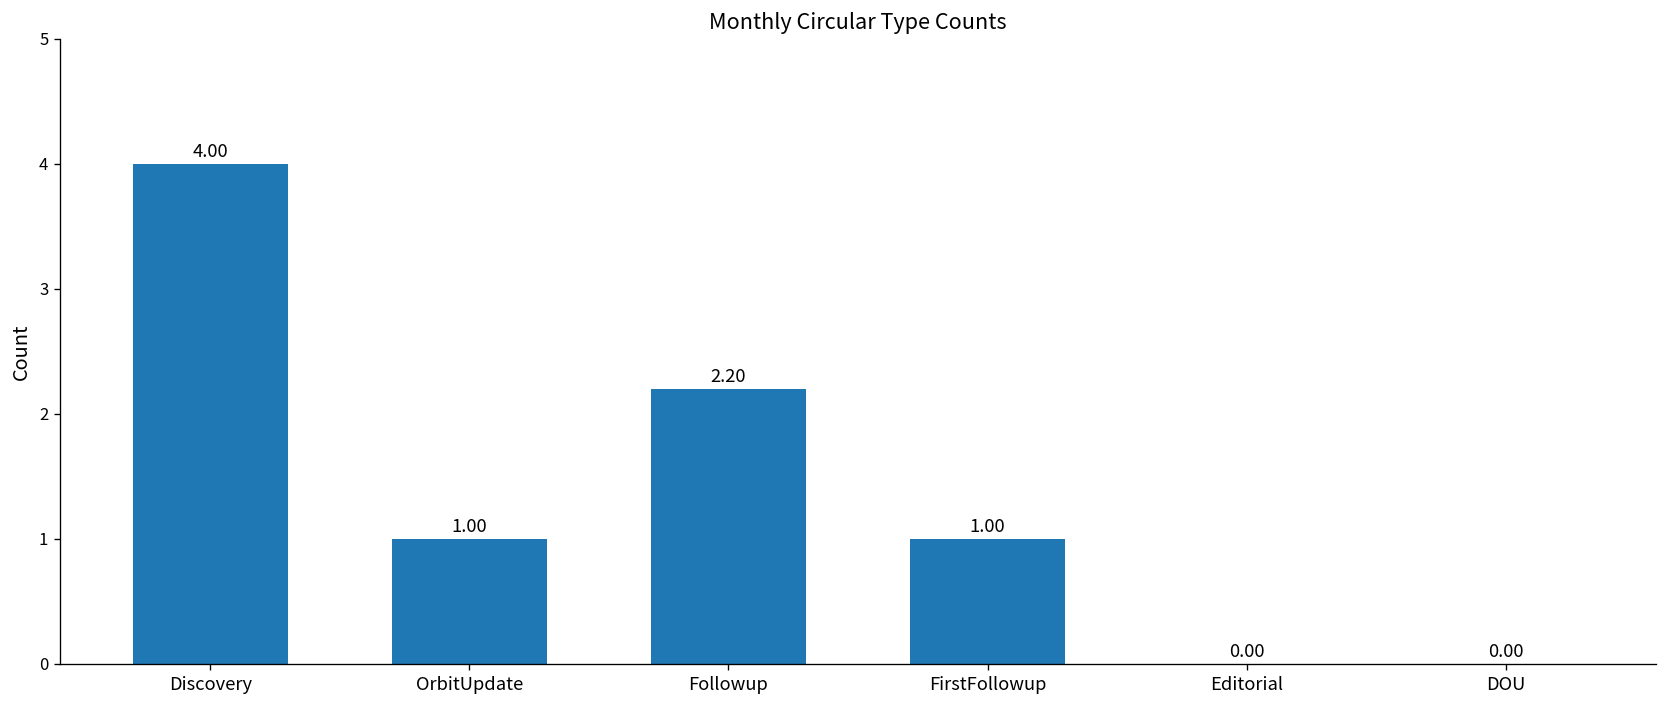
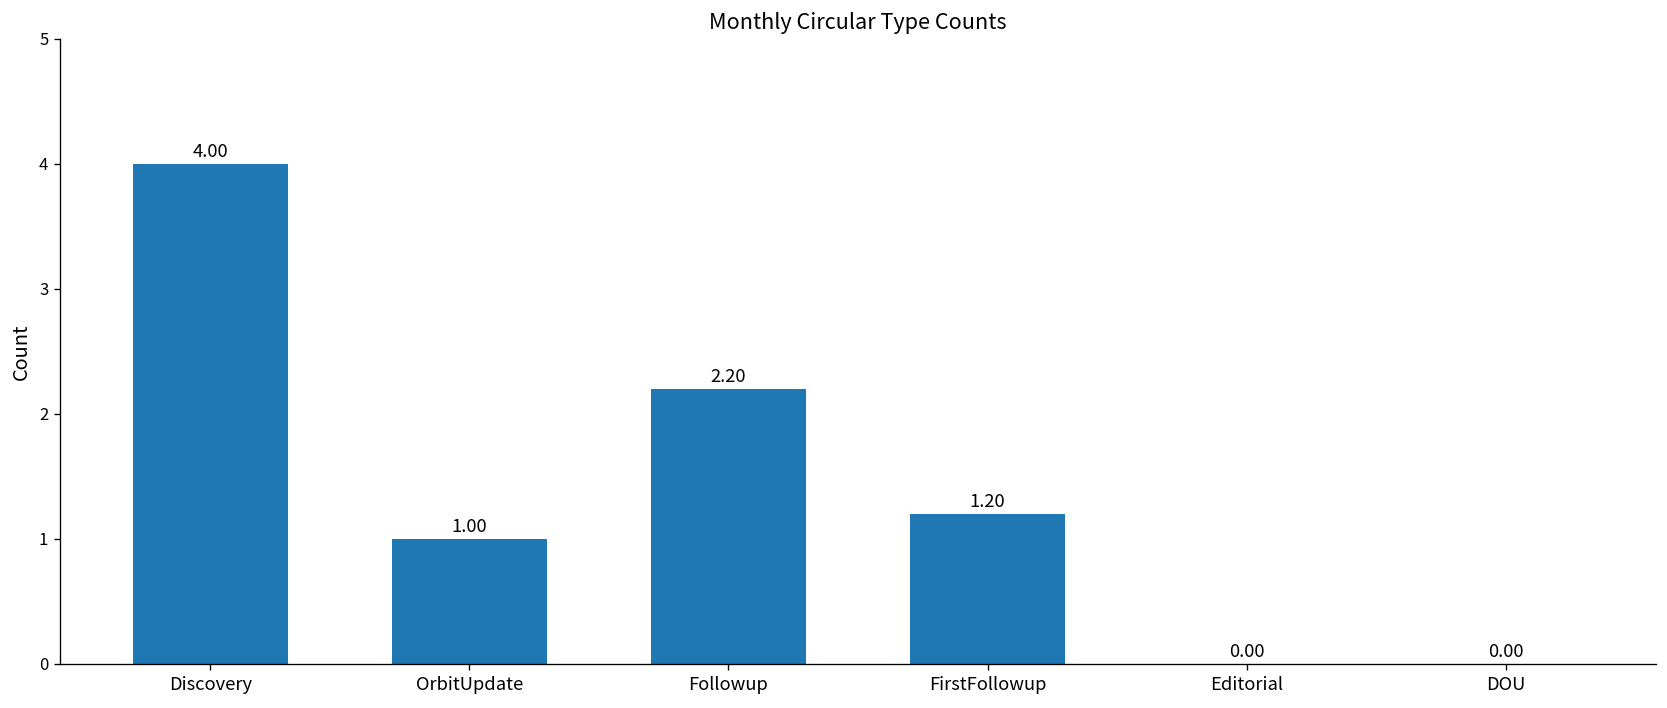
FirstFollowup: 1.00 -> 1.20
